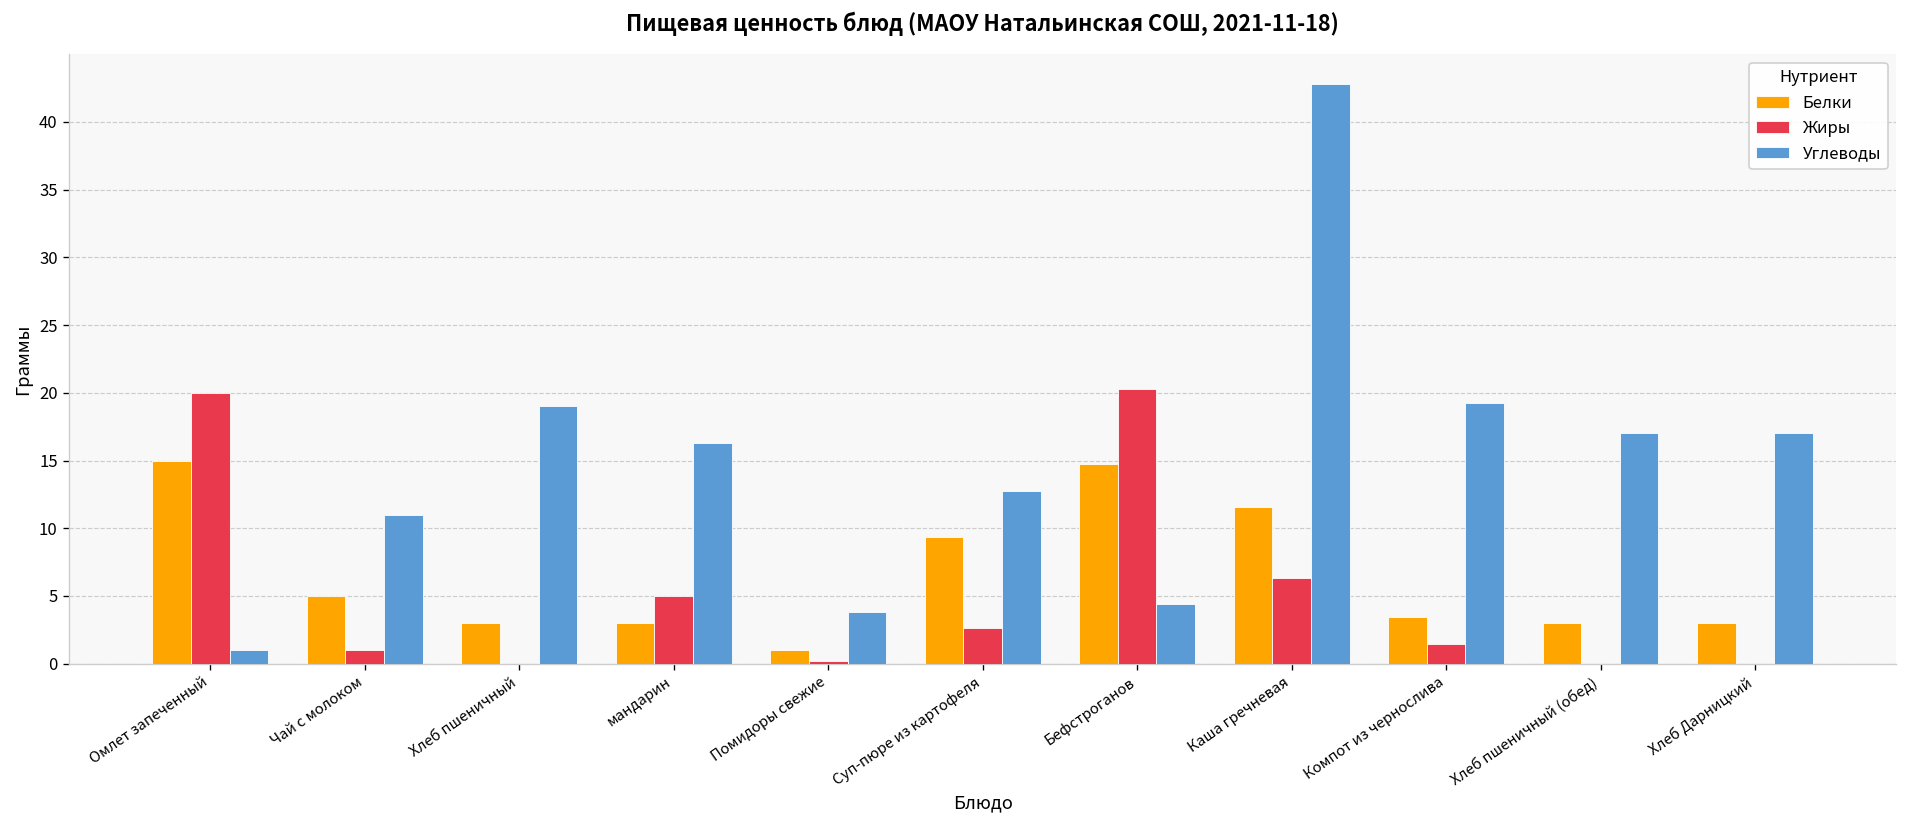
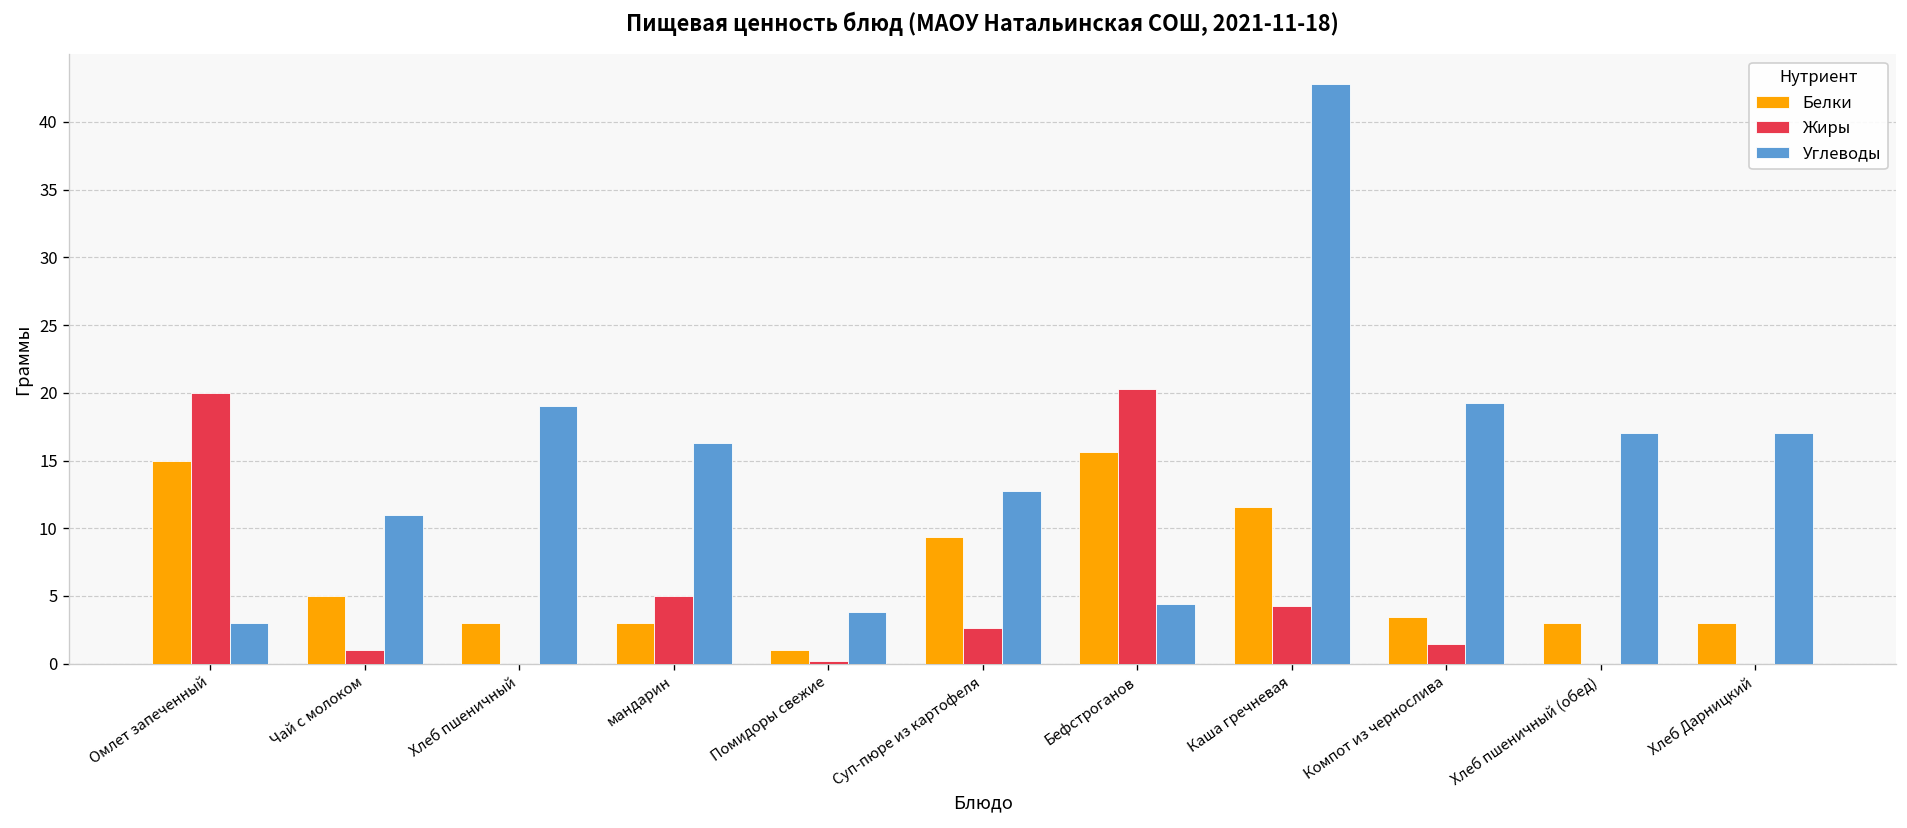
Углеводы, Омлет запеченный: 1 -> 3
Белки, Бефстроганов: 14.7 -> 15.6
Жиры, Каша гречневая: 6.3 -> 4.2
